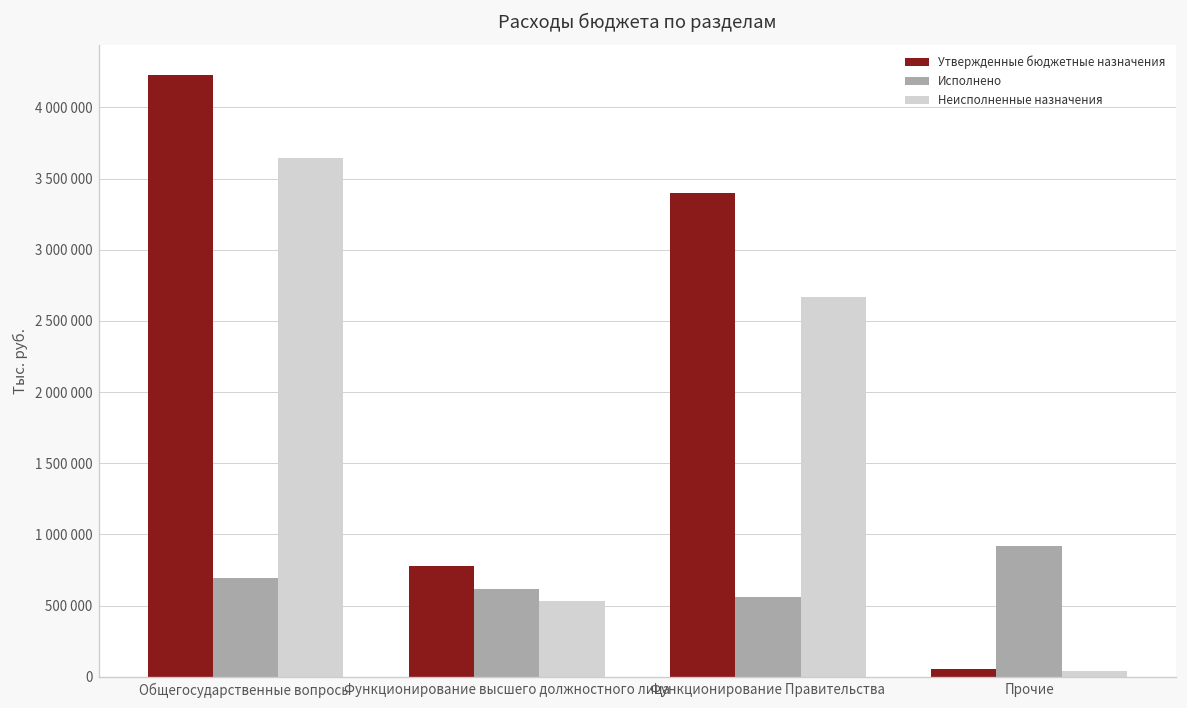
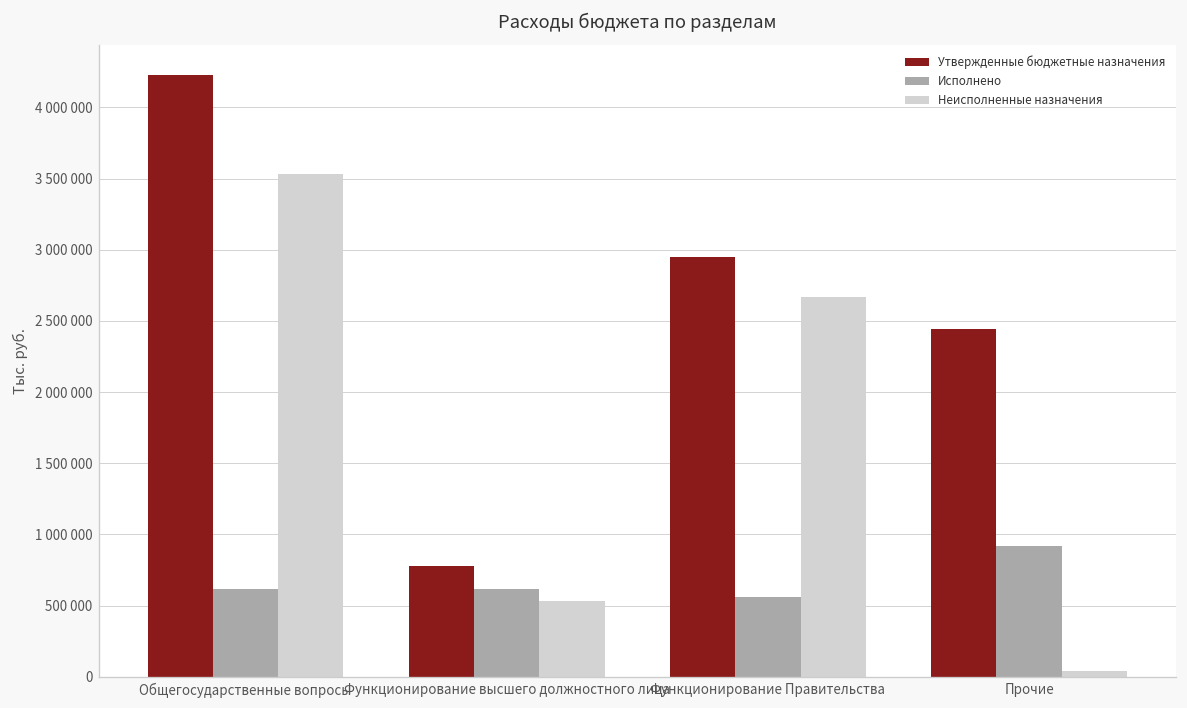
Исполнено, Общегосударственные вопросы: 690000 -> 620000
Неисполненные назначения, Общегосударственные вопросы: 3640000 -> 3530000
Утвержденные бюджетные назначения, Функционирование Правительства: 3400000 -> 2950000
Утвержденные бюджетные назначения, Прочие: 50000 -> 2440000
